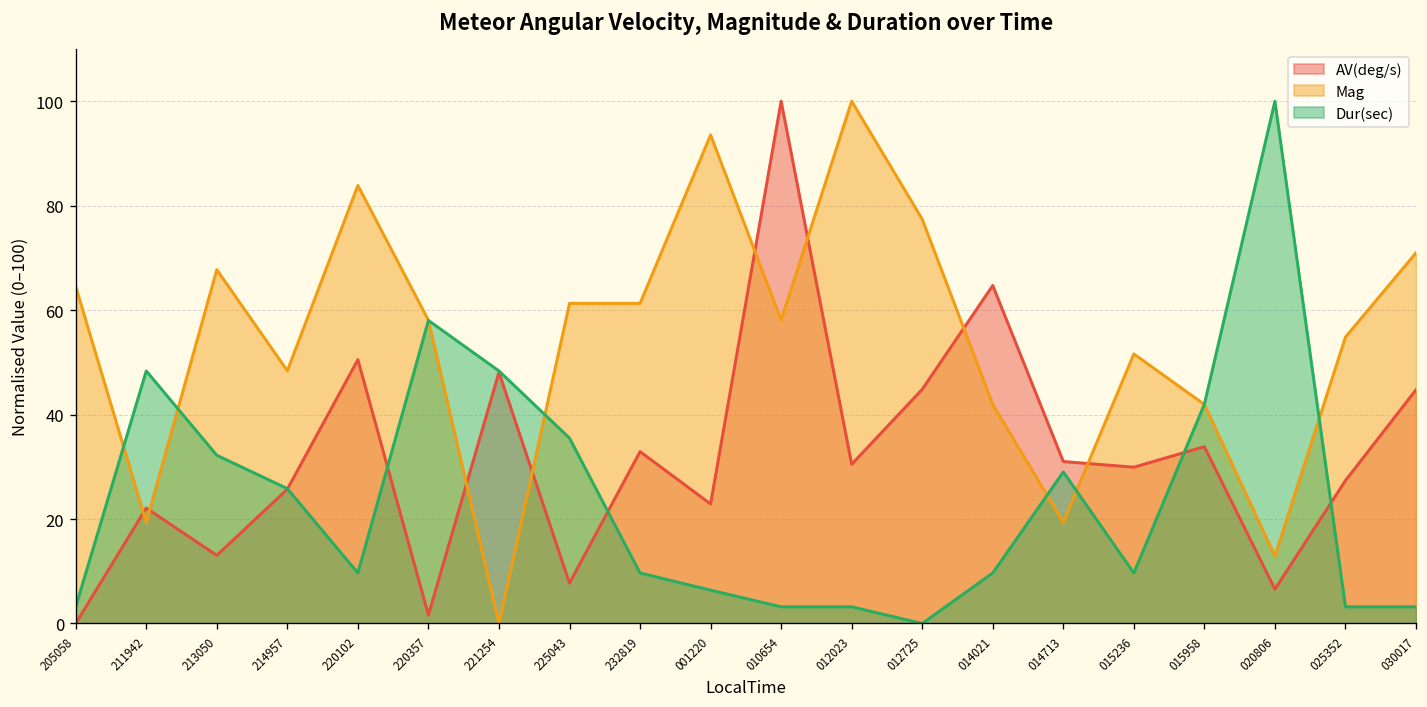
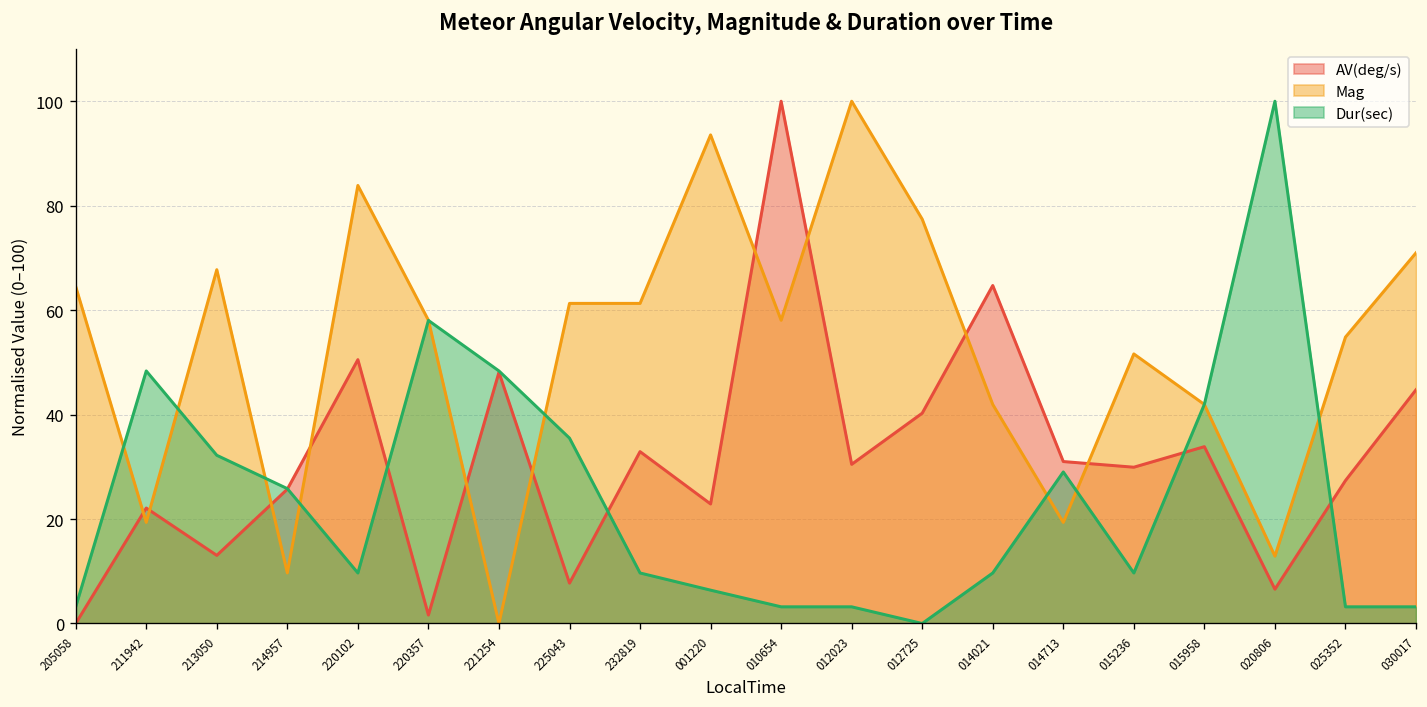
Mag, 214957: 48 -> 10
AV(deg/s), 012725: 45 -> 40
